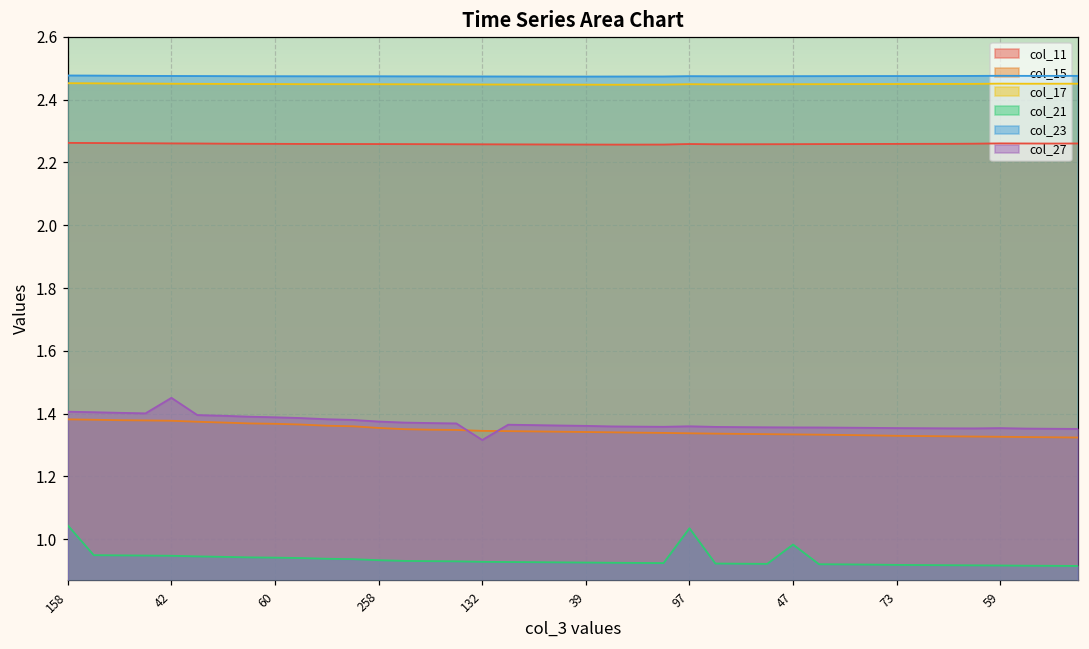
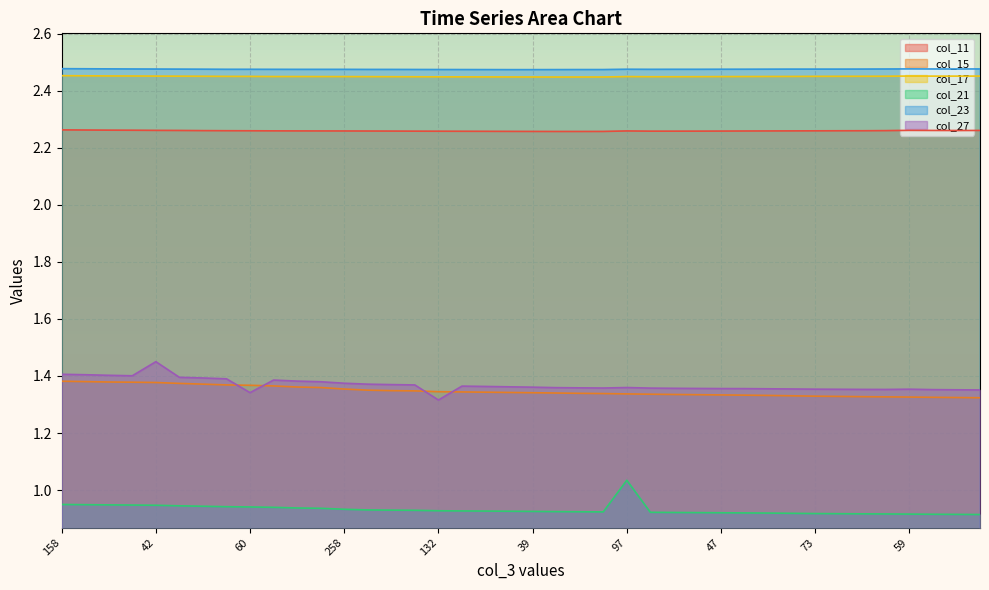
col_21, 158: 1.04 -> 0.95
col_27, 60: 1.39 -> 1.34
col_21, 47: 0.98 -> 0.92
